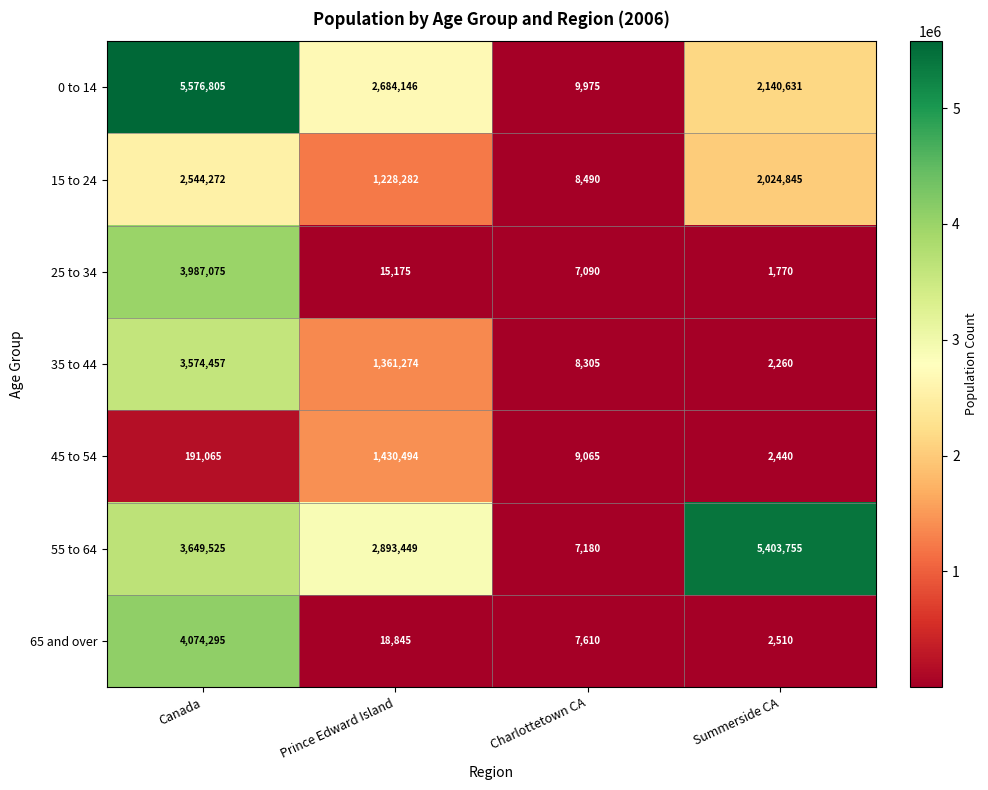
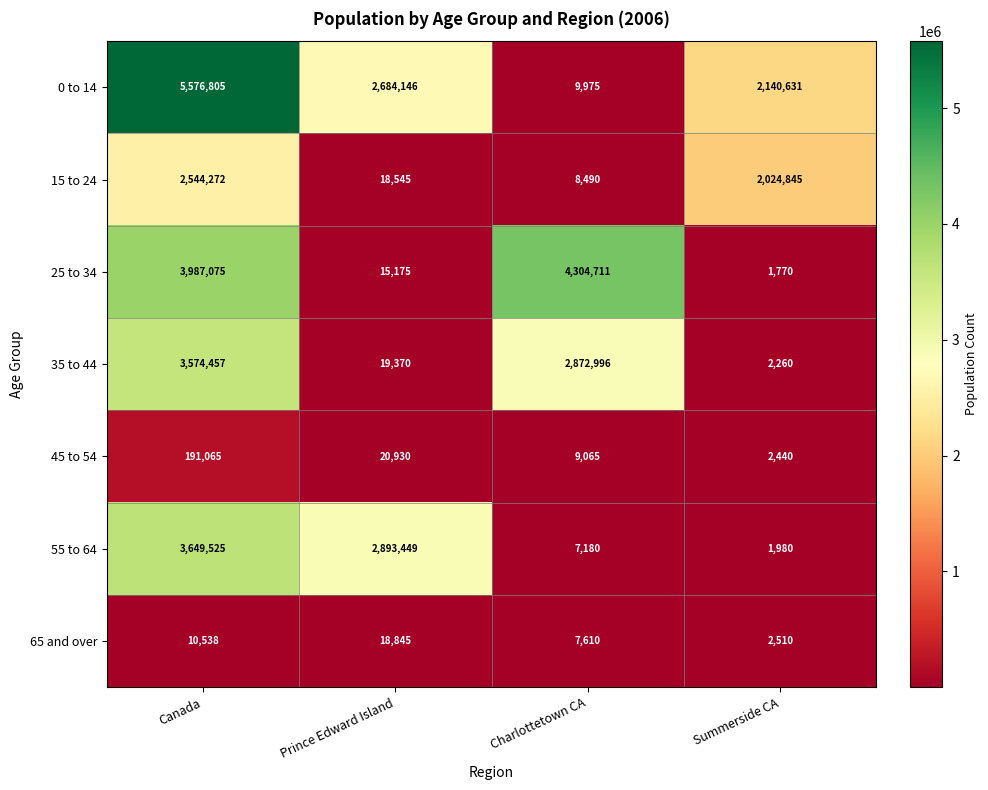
15 to 24, Prince Edward Island: 1,228,282 -> 18,545
25 to 34, Charlottetown CA: 7,090 -> 4,304,711
35 to 44, Prince Edward Island: 1,361,274 -> 19,370
35 to 44, Charlottetown CA: 8,305 -> 2,872,996
45 to 54, Prince Edward Island: 1,430,494 -> 20,930
55 to 64, Summerside CA: 5,403,755 -> 1,980
65 and over, Canada: 4,074,295 -> 10,538
